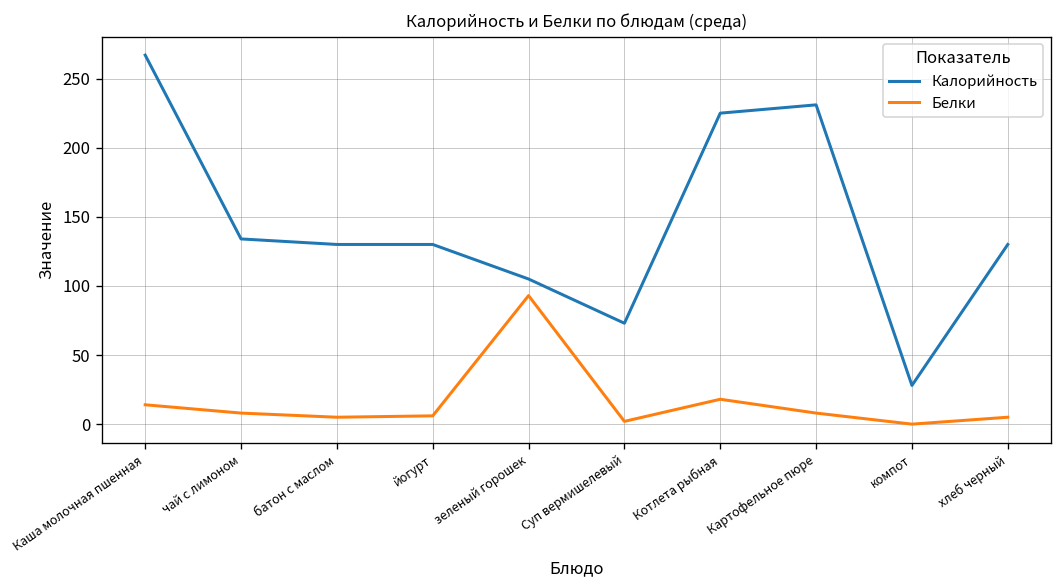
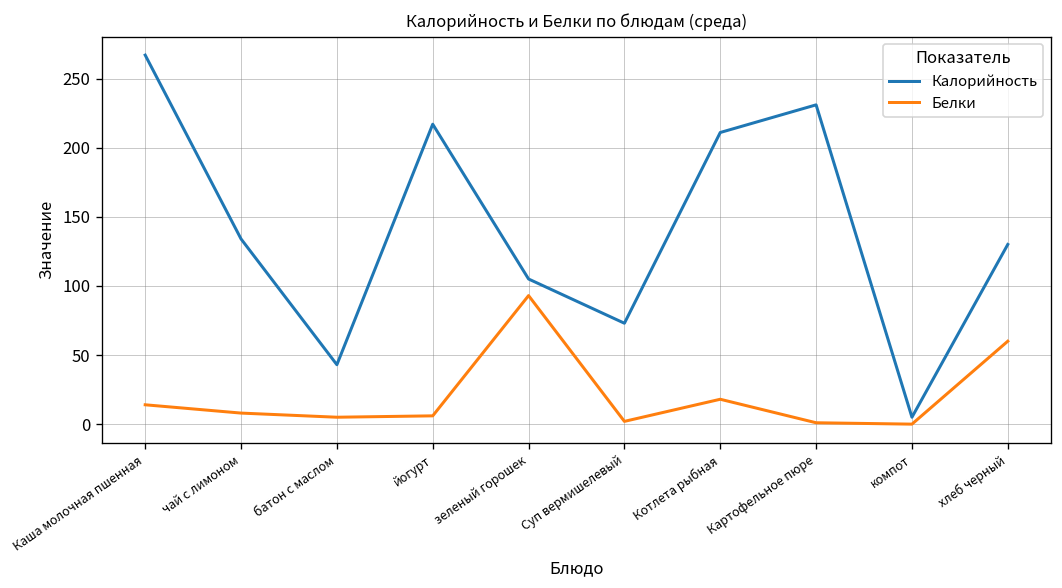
Калорийность, батон с маслом: 130 -> 43
Калорийность, йогурт: 130 -> 217
Калорийность, Котлета рыбная: 225 -> 211
Белки, Картофельное пюре: 8 -> 1
Калорийность, компот: 28 -> 5
Белки, хлеб черный: 5 -> 60
